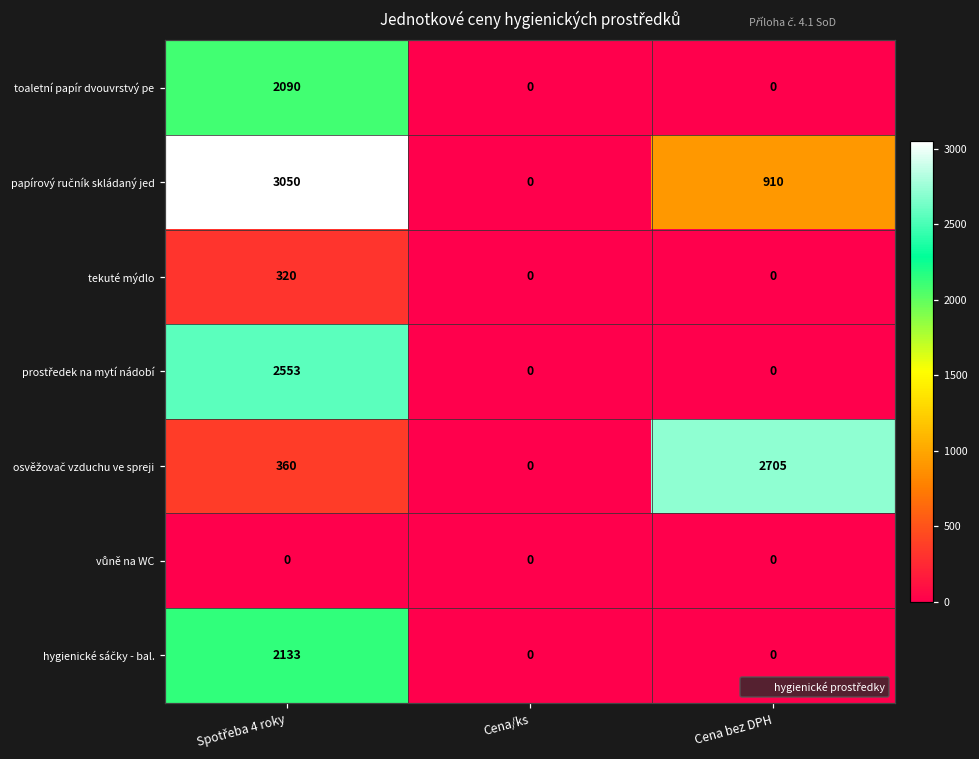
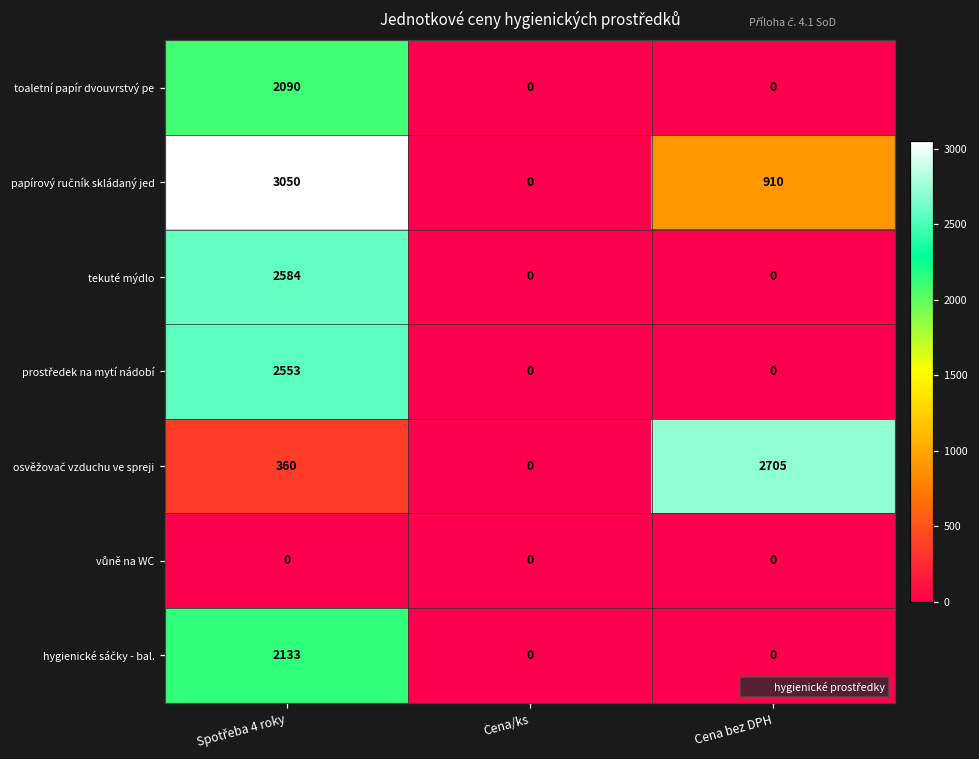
tekuté mýdlo, Spotřeba 4 roky: 320 -> 2584
